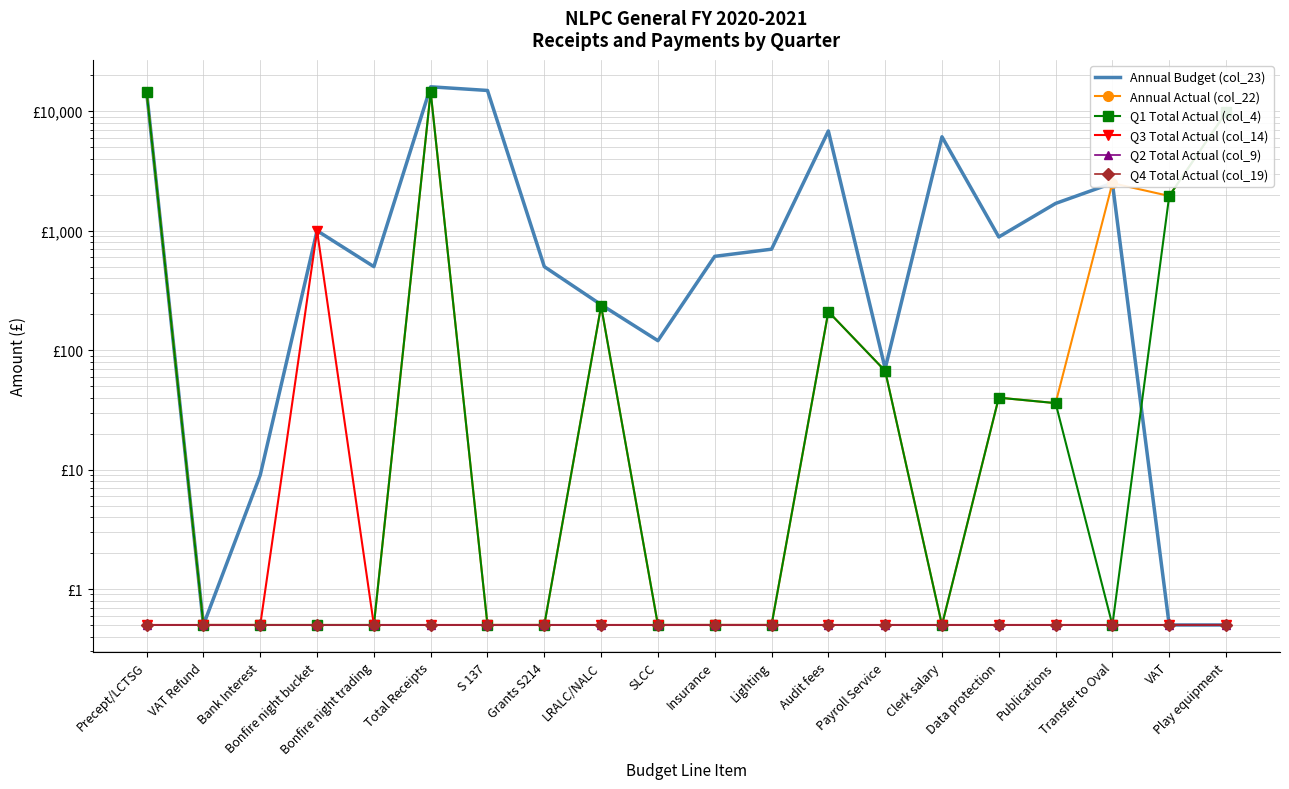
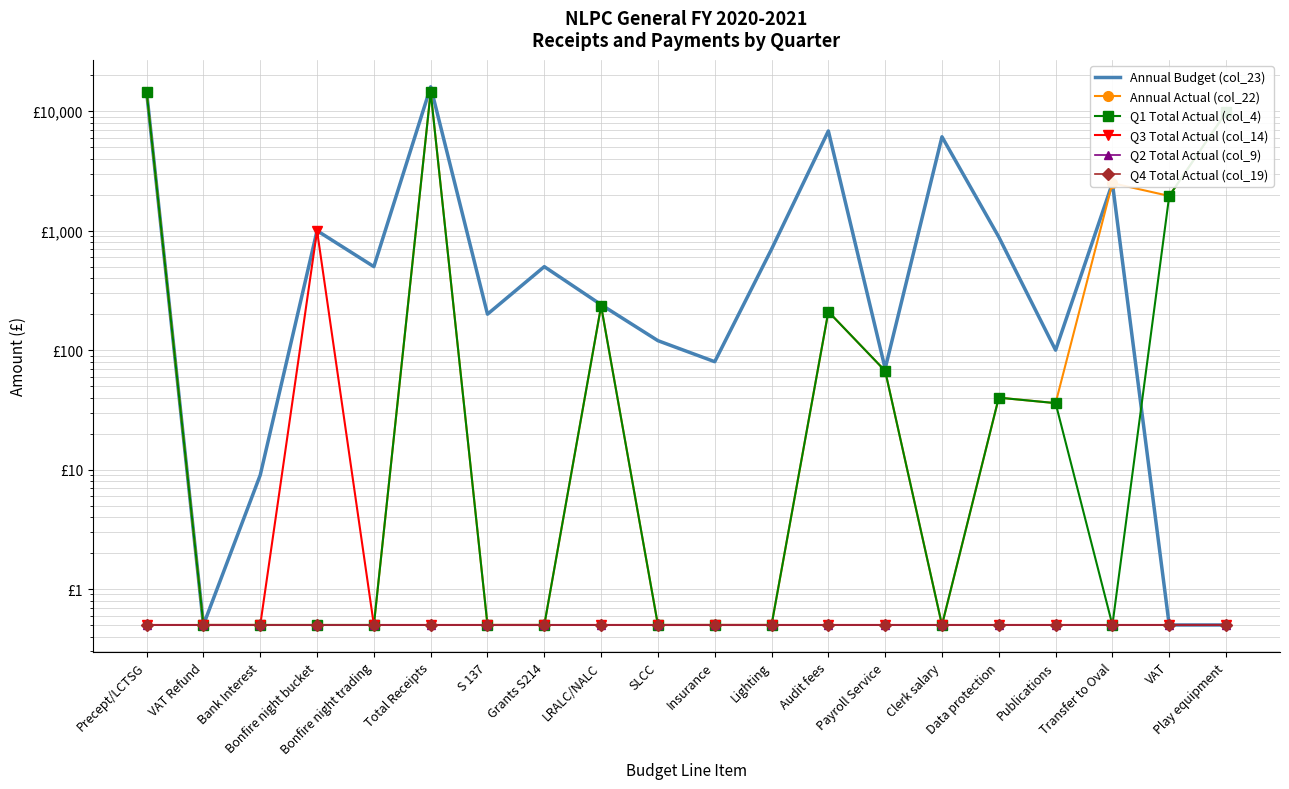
Annual Budget (col_23), S 137: £15,000 -> £200
Annual Budget (col_23), Insurance: £600 -> £80
Annual Budget (col_23), Publications: £1,700 -> £100
